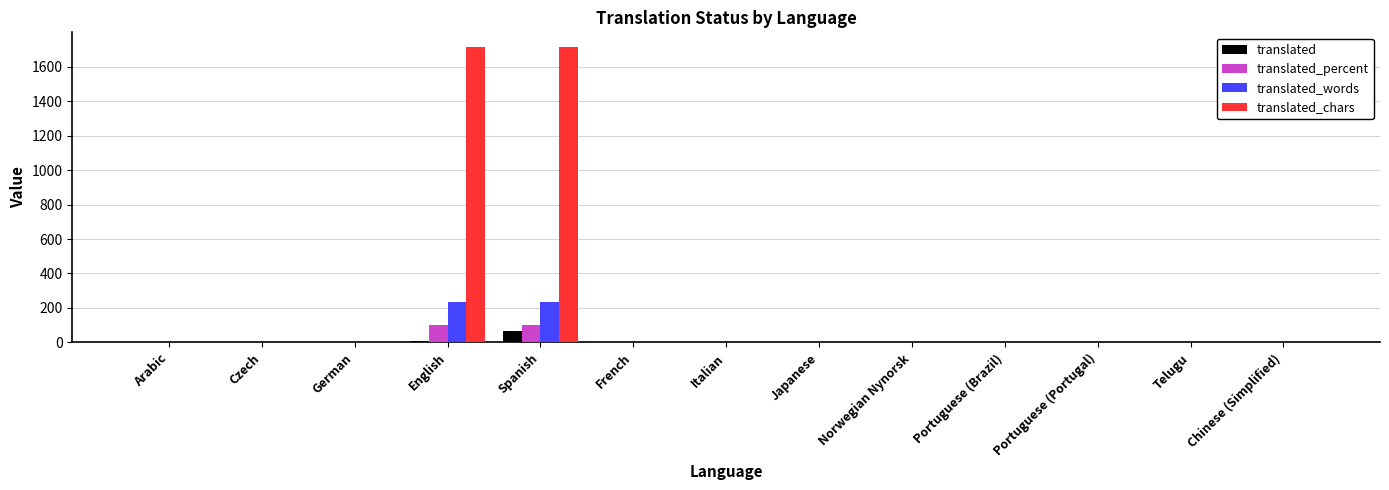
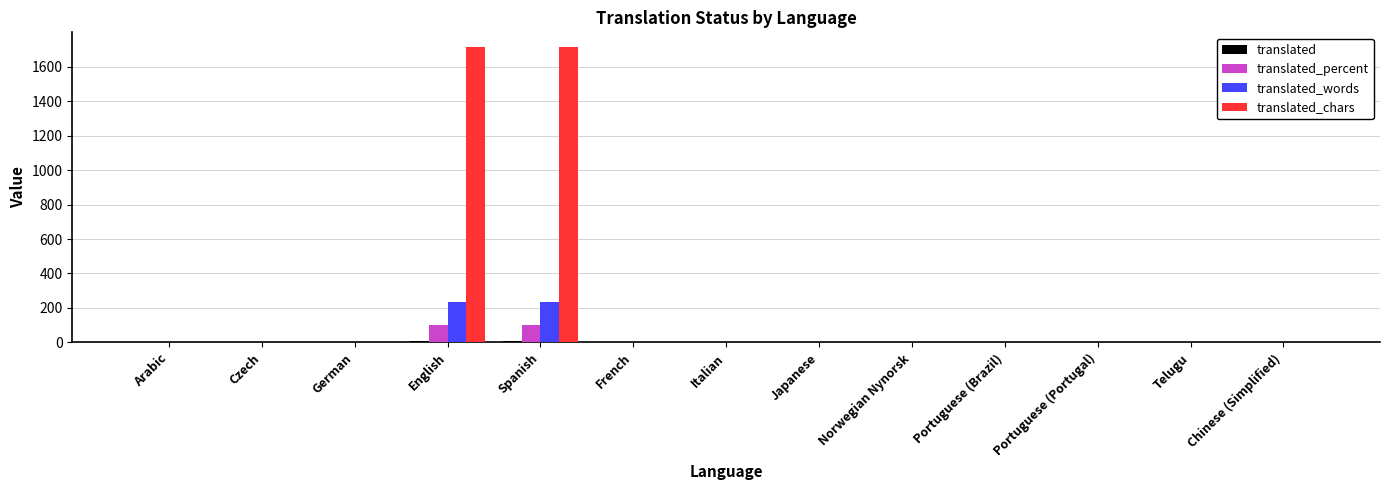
translated, Spanish: 70 -> 10
